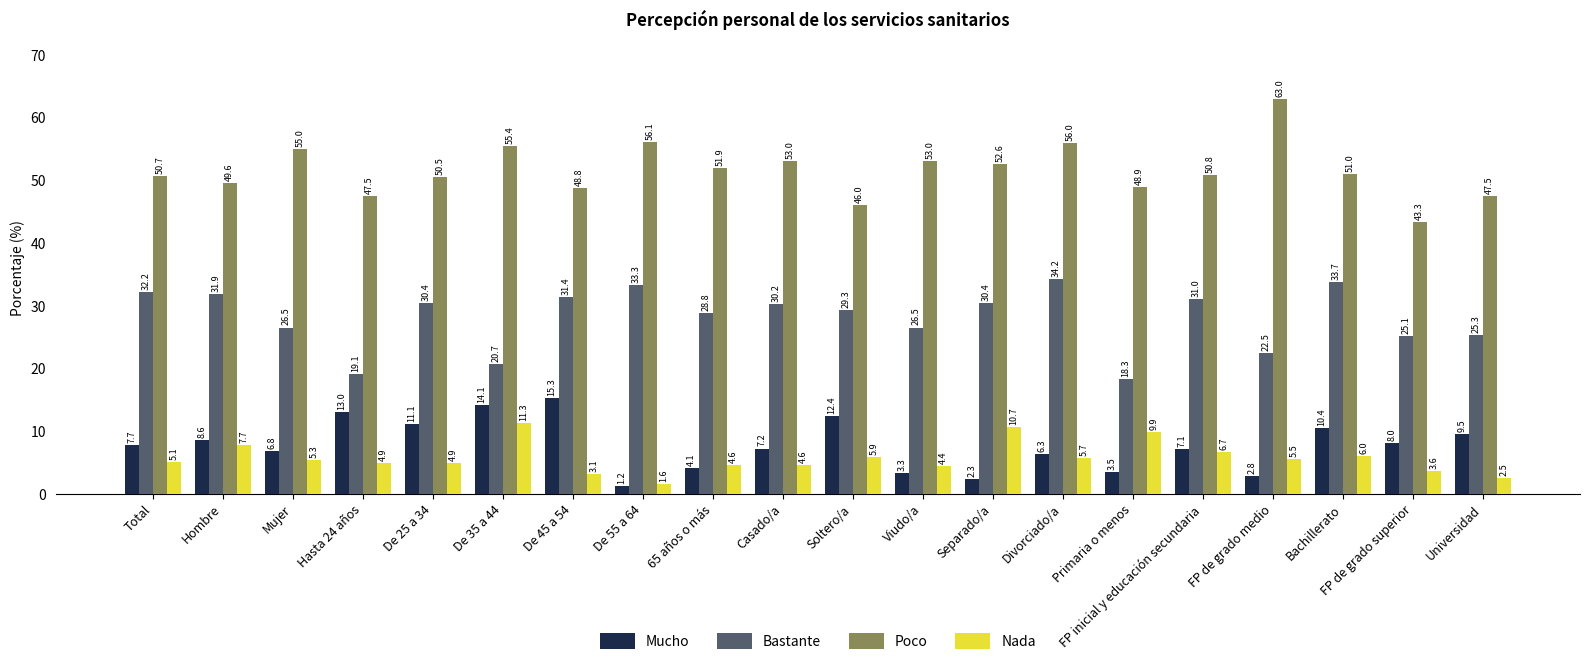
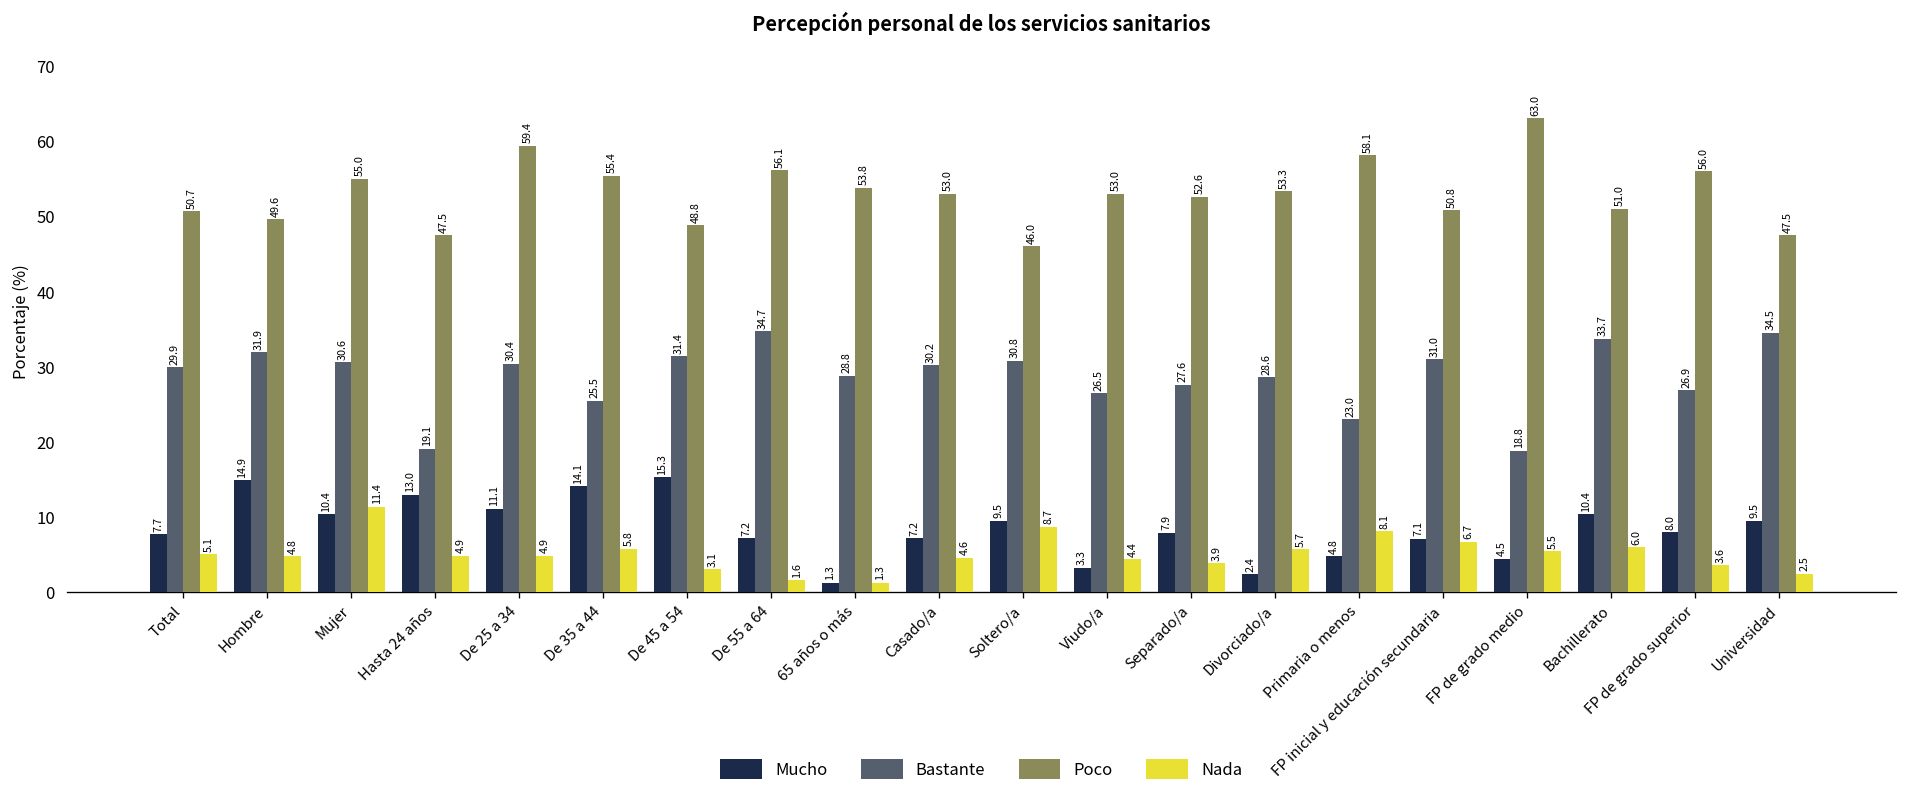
Bastante, Total: 32.2 -> 29.9
Mucho, Hombre: 8.6 -> 14.9
Nada, Hombre: 7.7 -> 4.8
Mucho, Mujer: 6.8 -> 10.4
Bastante, Mujer: 26.5 -> 30.6
Nada, Mujer: 5.3 -> 11.4
Poco, De 25 a 34: 50.5 -> 59.4
Bastante, De 35 a 44: 20.7 -> 25.5
Nada, De 35 a 44: 11.3 -> 5.8
Mucho, De 55 a 64: 1.2 -> 7.2
Bastante, De 55 a 64: 33.3 -> 34.7
Mucho, 65 años o más: 4.1 -> 1.3
Poco, 65 años o más: 51.9 -> 53.8
Nada, 65 años o más: 4.6 -> 1.3
Mucho, Soltero/a: 12.4 -> 9.5
Bastante, Soltero/a: 29.3 -> 30.8
Nada, Soltero/a: 5.9 -> 8.7
Mucho, Separado/a: 2.3 -> 7.9
Bastante, Separado/a: 30.4 -> 27.6
Nada, Separado/a: 10.7 -> 3.9
Mucho, Divorciado/a: 6.3 -> 2.4
Bastante, Divorciado/a: 34.2 -> 28.6
Poco, Divorciado/a: 56.0 -> 53.3
Mucho, Primaria o menos: 3.5 -> 4.8
Bastante, Primaria o menos: 18.3 -> 23.0
Poco, Primaria o menos: 48.9 -> 58.1
Nada, Primaria o menos: 9.9 -> 8.1
Mucho, FP de grado medio: 2.8 -> 4.5
Bastante, FP de grado medio: 22.5 -> 18.8
Bastante, FP de grado superior: 25.1 -> 26.9
Poco, FP de grado superior: 43.3 -> 56.0
Bastante, Universidad: 25.3 -> 34.5
